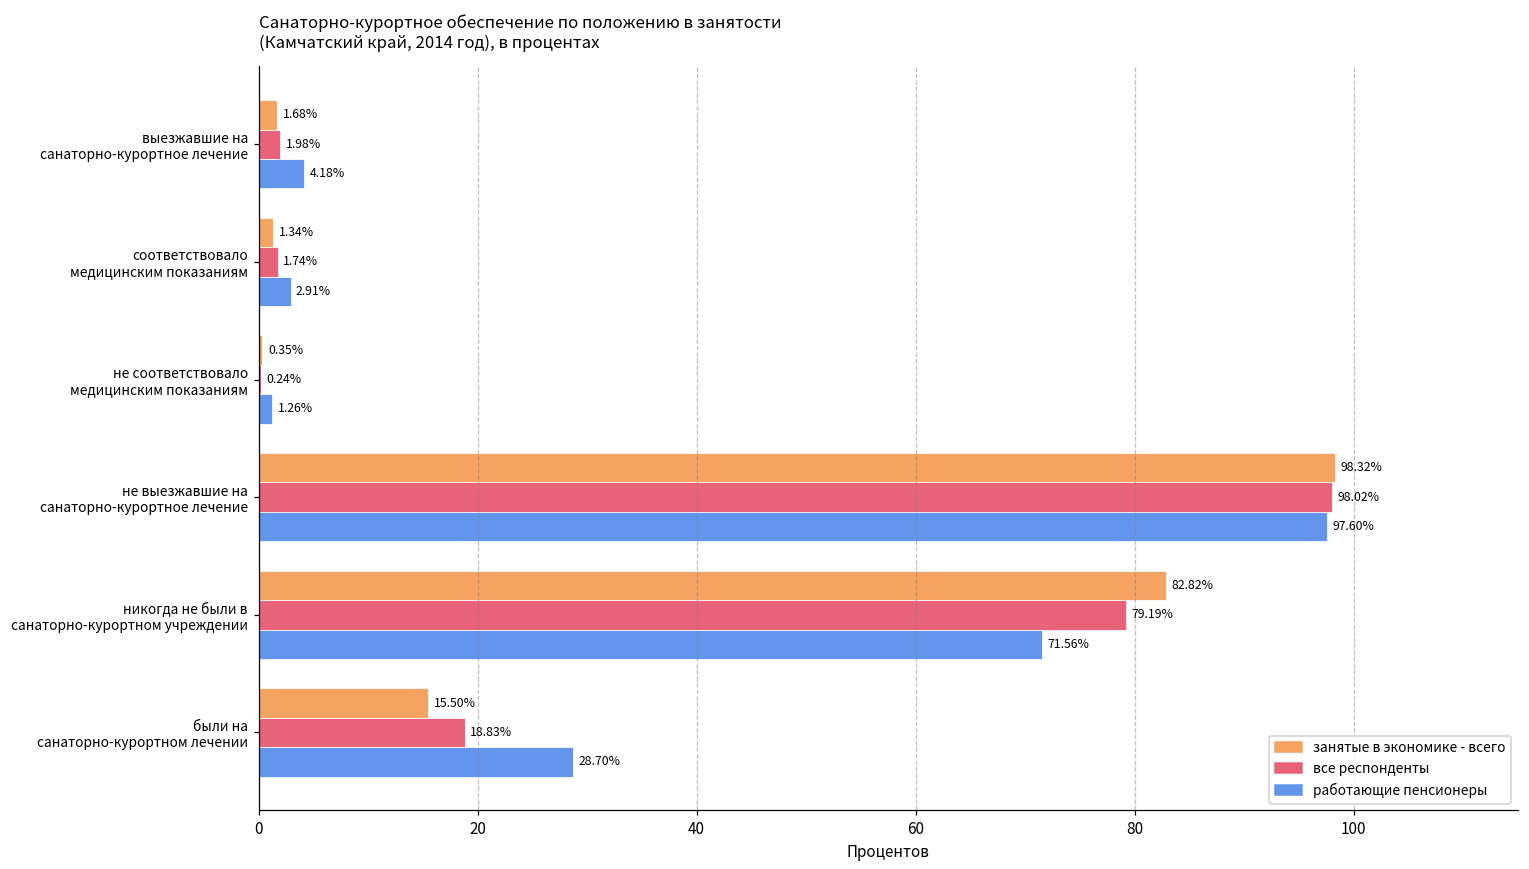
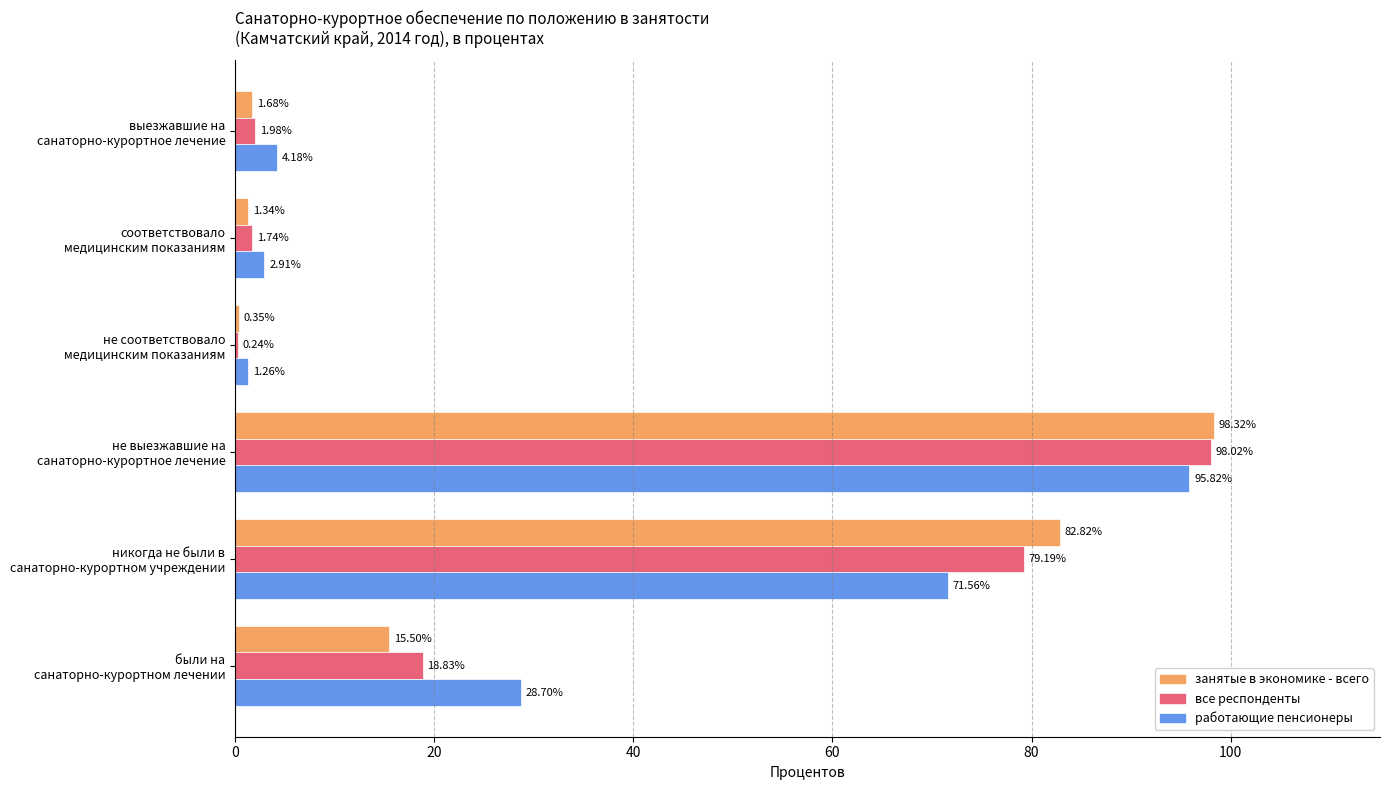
работающие пенсионеры, не выезжавшие на санаторно-курортное лечение: 97.60% -> 95.82%
